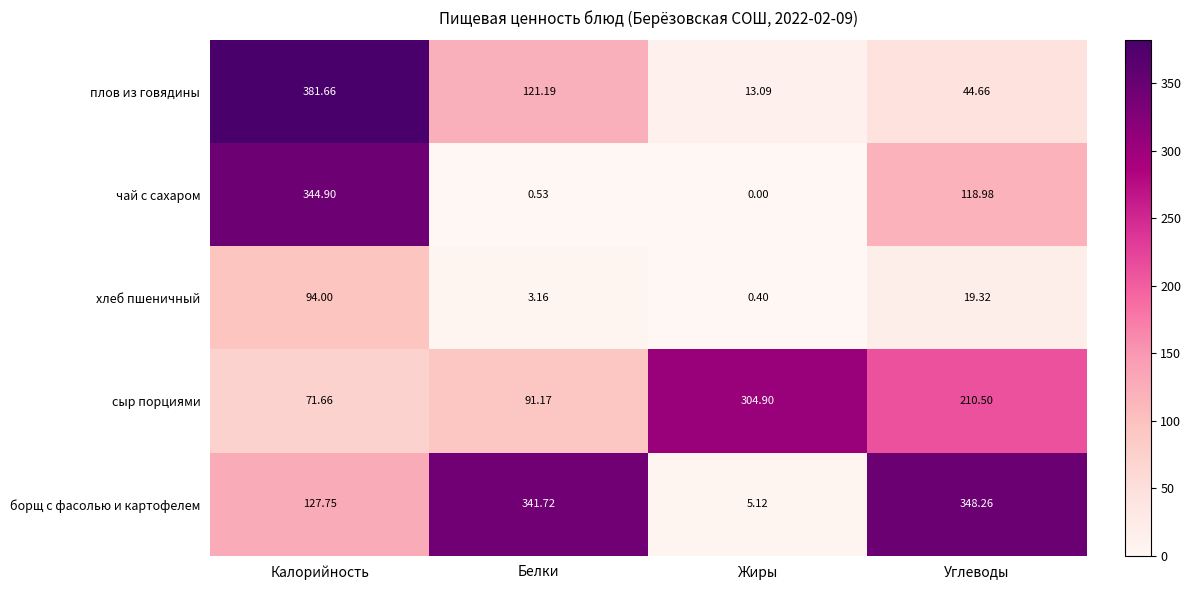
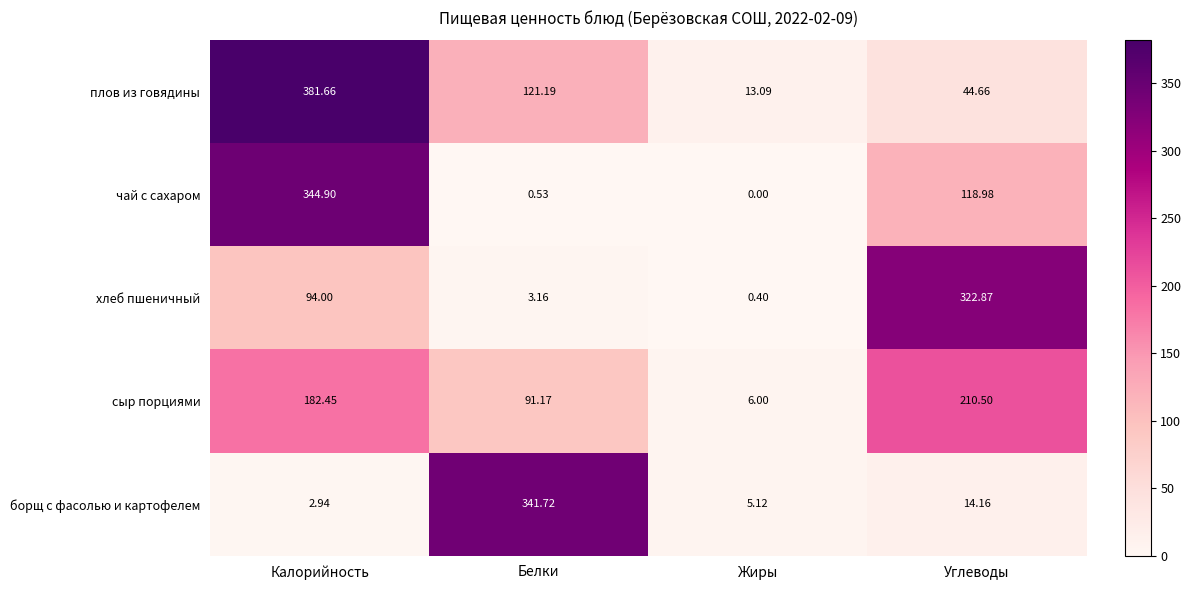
хлеб пшеничный, Углеводы: 19.32 -> 322.87
сыр порциями, Калорийность: 71.66 -> 182.45
сыр порциями, Жиры: 304.90 -> 6.00
борщ с фасолью и картофелем, Калорийность: 127.75 -> 2.94
борщ с фасолью и картофелем, Углеводы: 348.26 -> 14.16
